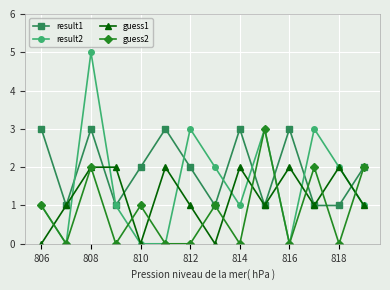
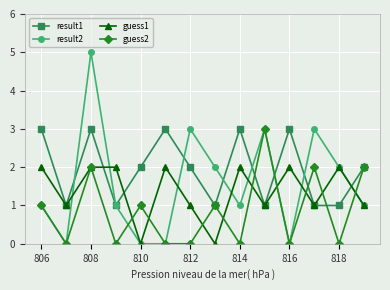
guess1, 806: 0 -> 2
